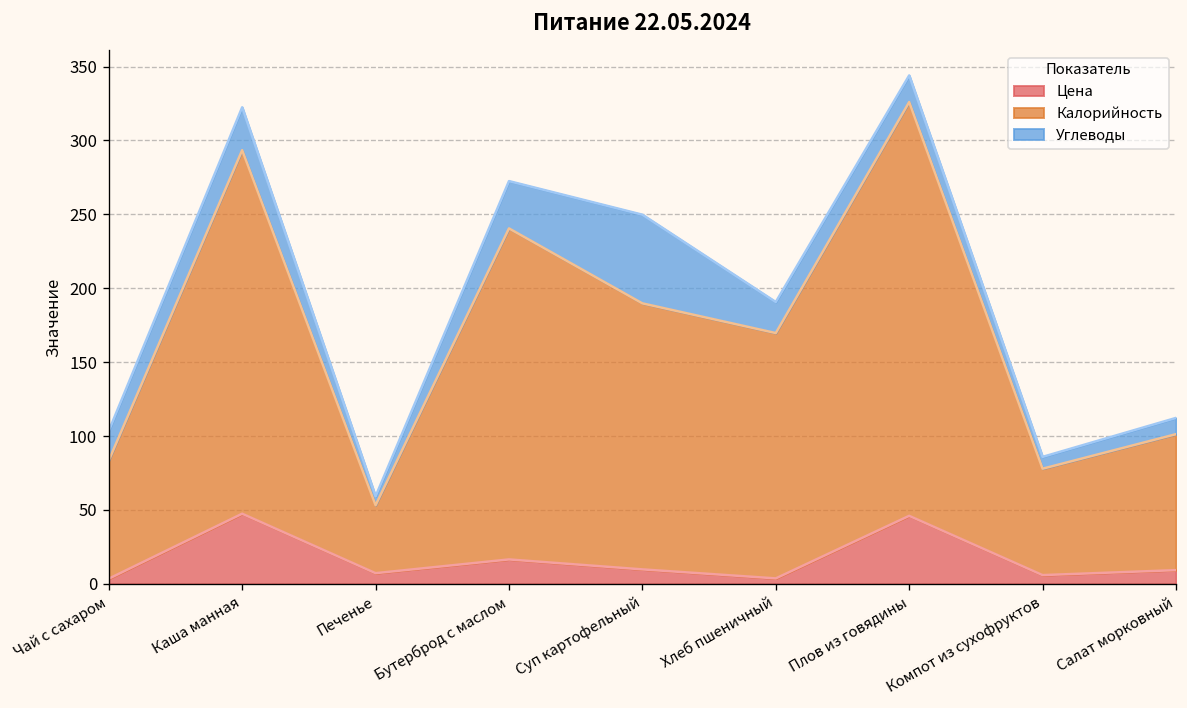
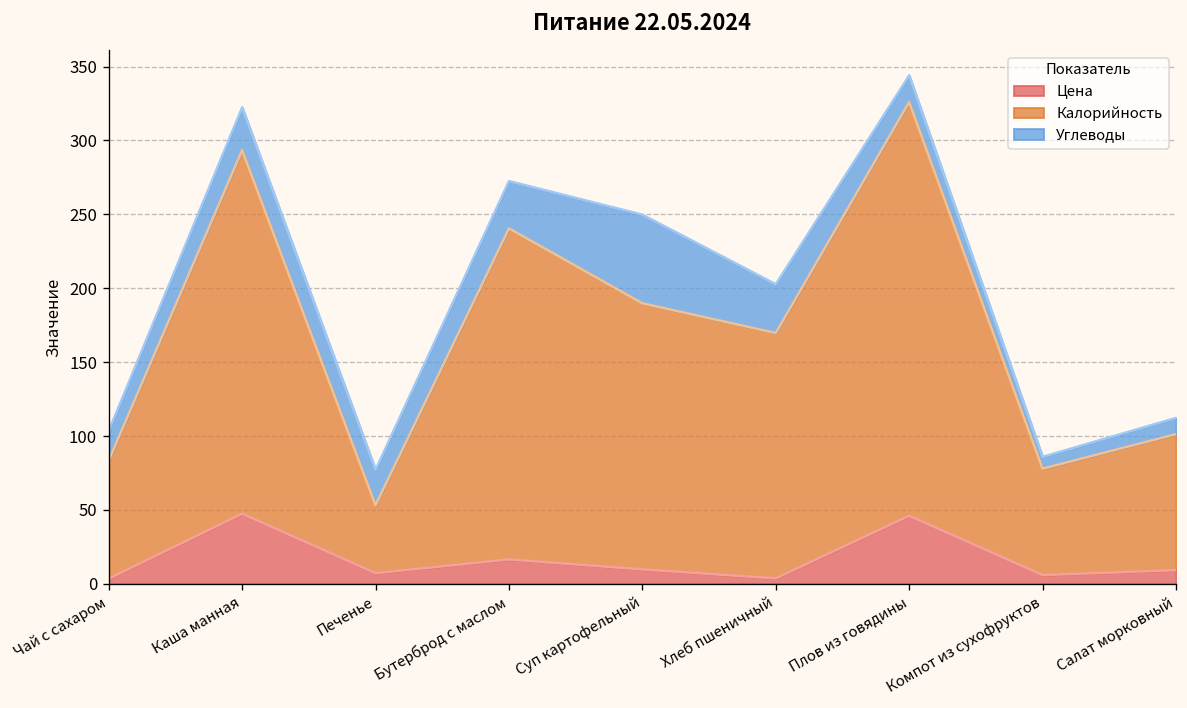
Углеводы, Печенье: 6 -> 24
Углеводы, Хлеб пшеничный: 21 -> 33
